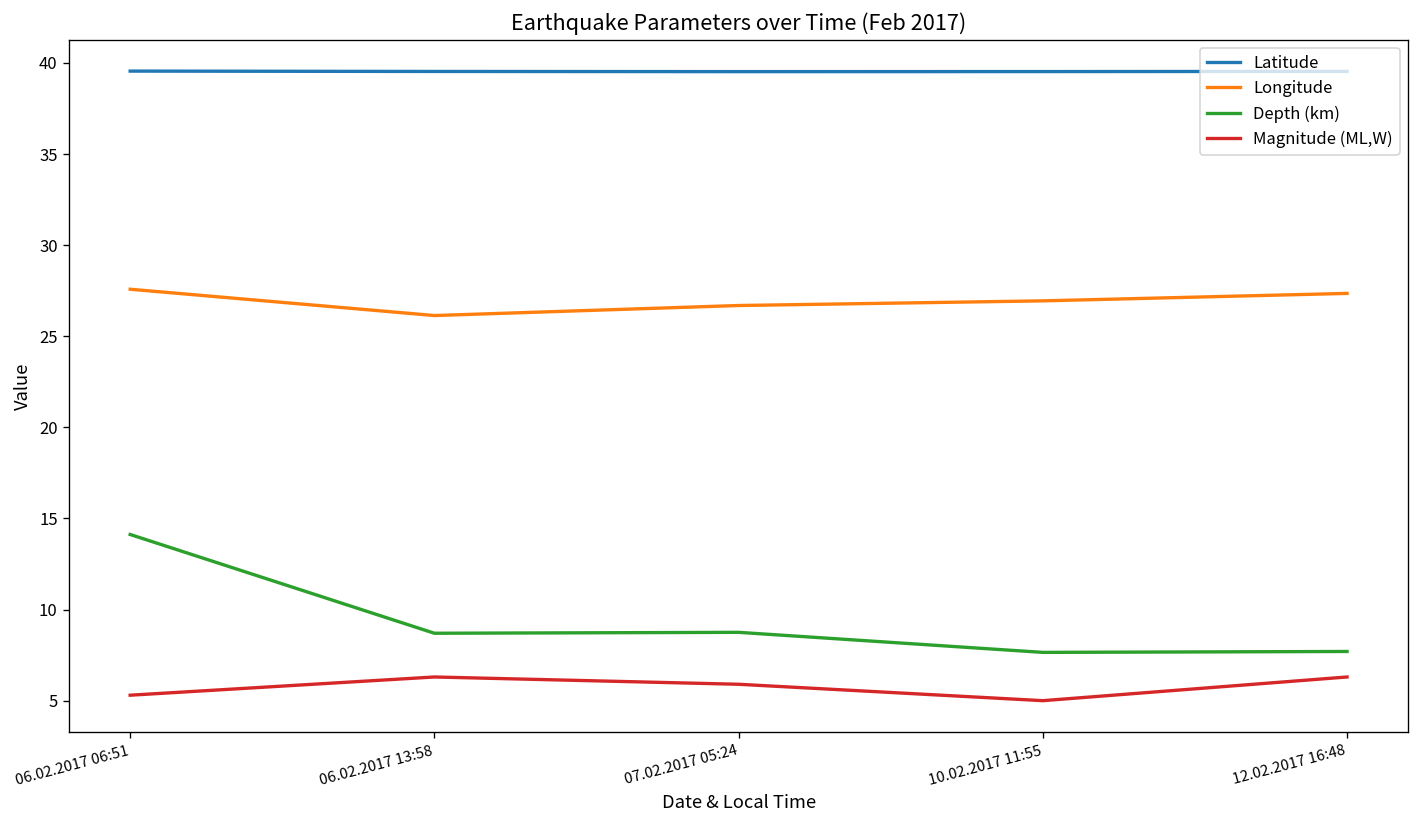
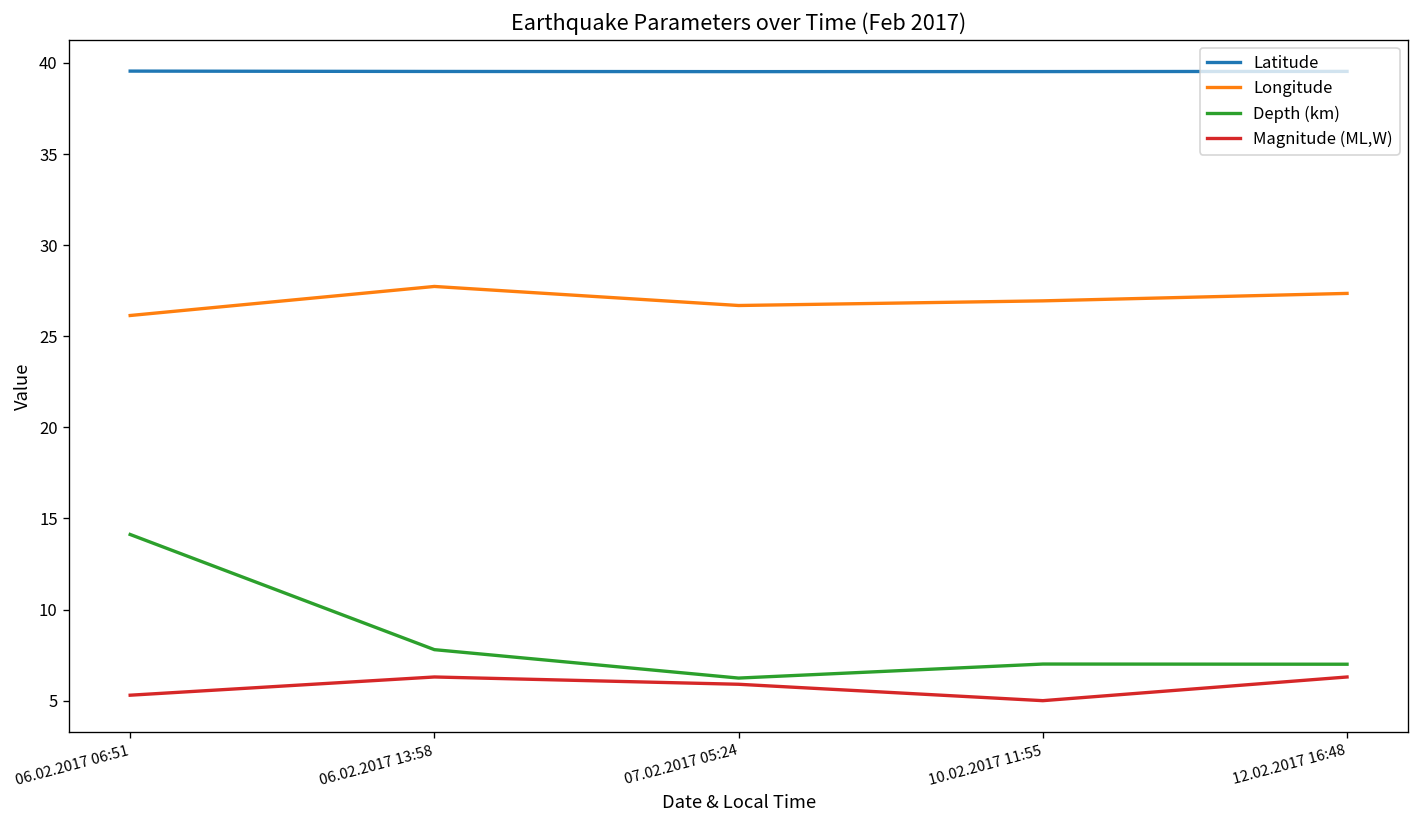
Longitude, 06.02.2017 06:51: 27.6 -> 26.1
Longitude, 06.02.2017 13:58: 26.1 -> 27.7
Depth (km), 06.02.2017 13:58: 8.7 -> 7.8
Depth (km), 07.02.2017 05:24: 8.8 -> 6.2
Depth (km), 10.02.2017 11:55: 7.7 -> 7.0
Depth (km), 12.02.2017 16:48: 7.7 -> 7.0
